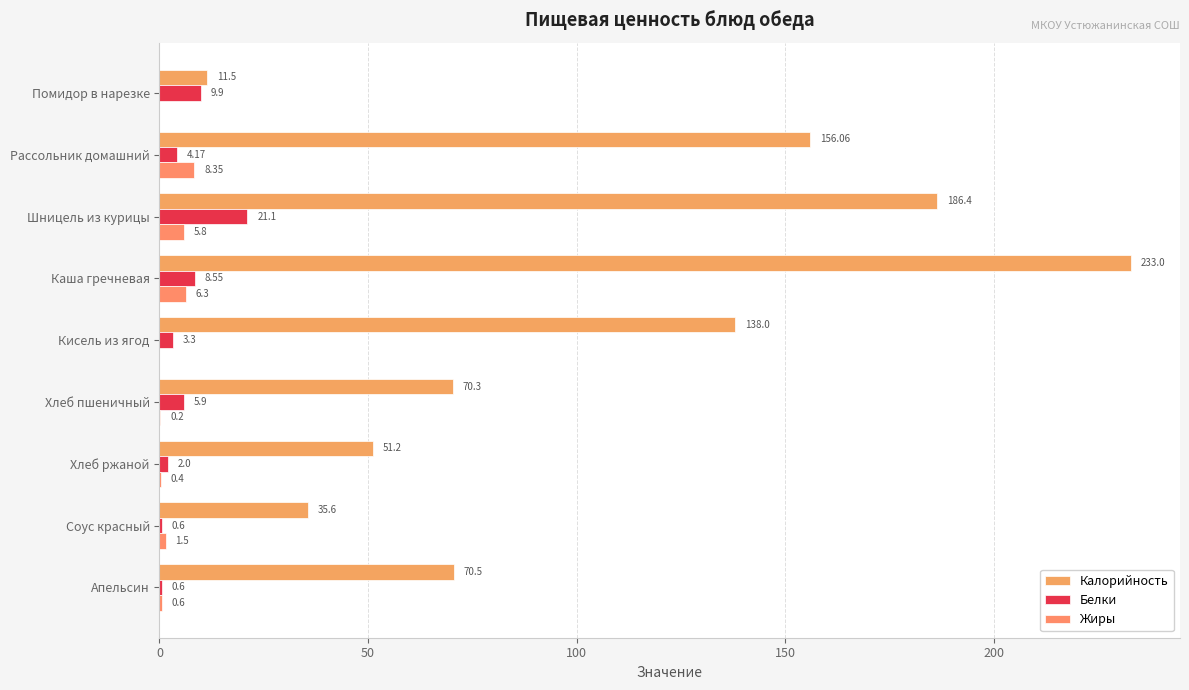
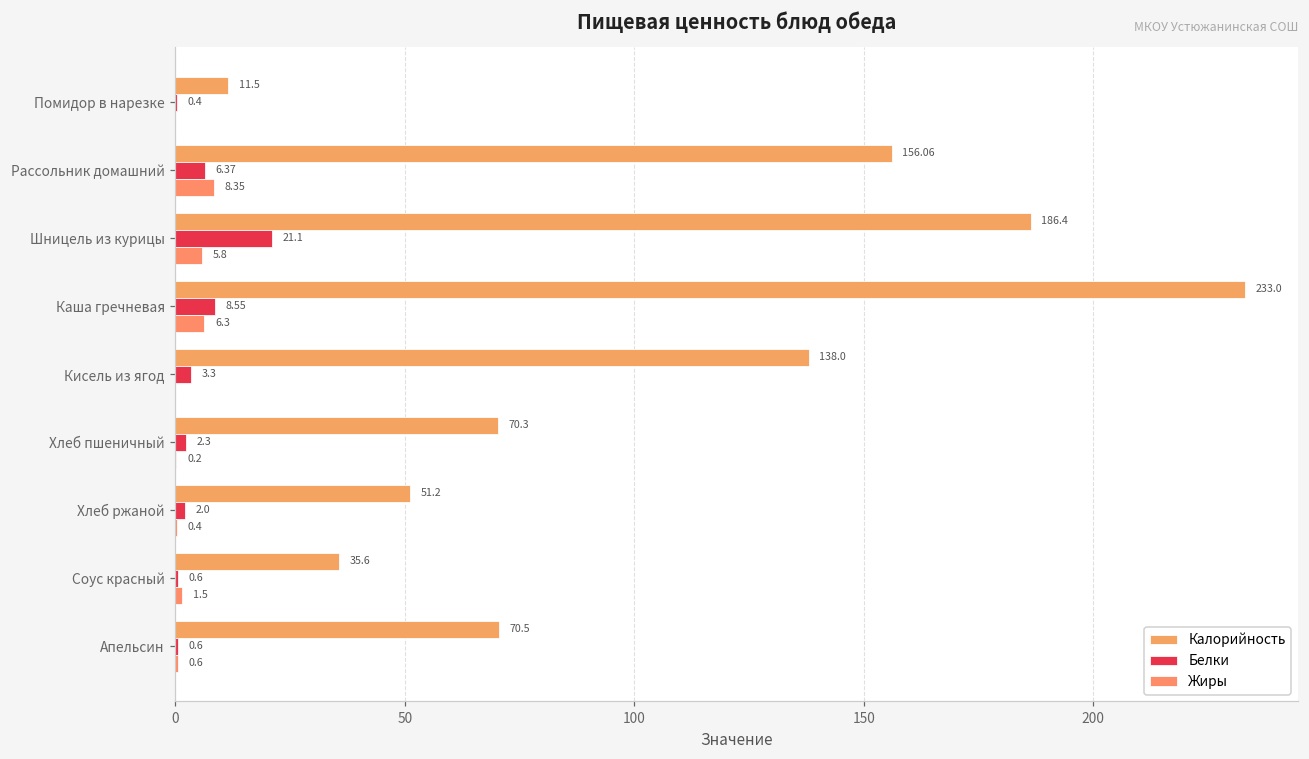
Белки, Помидор в нарезке: 9.9 -> 0.4
Белки, Рассольник домашний: 4.17 -> 6.37
Белки, Хлеб пшеничный: 5.9 -> 2.3
